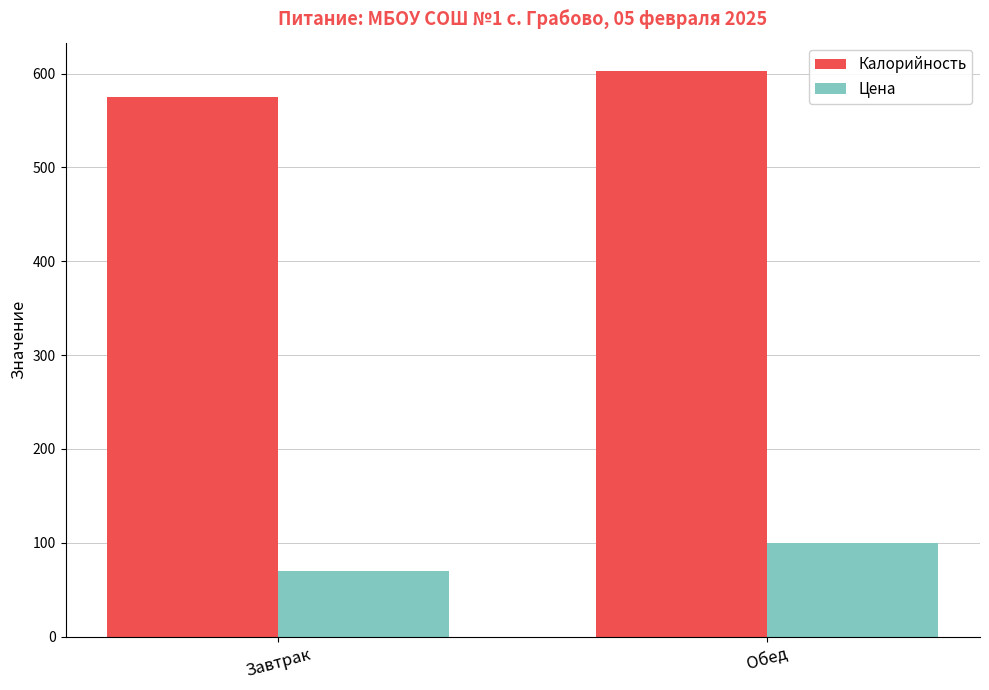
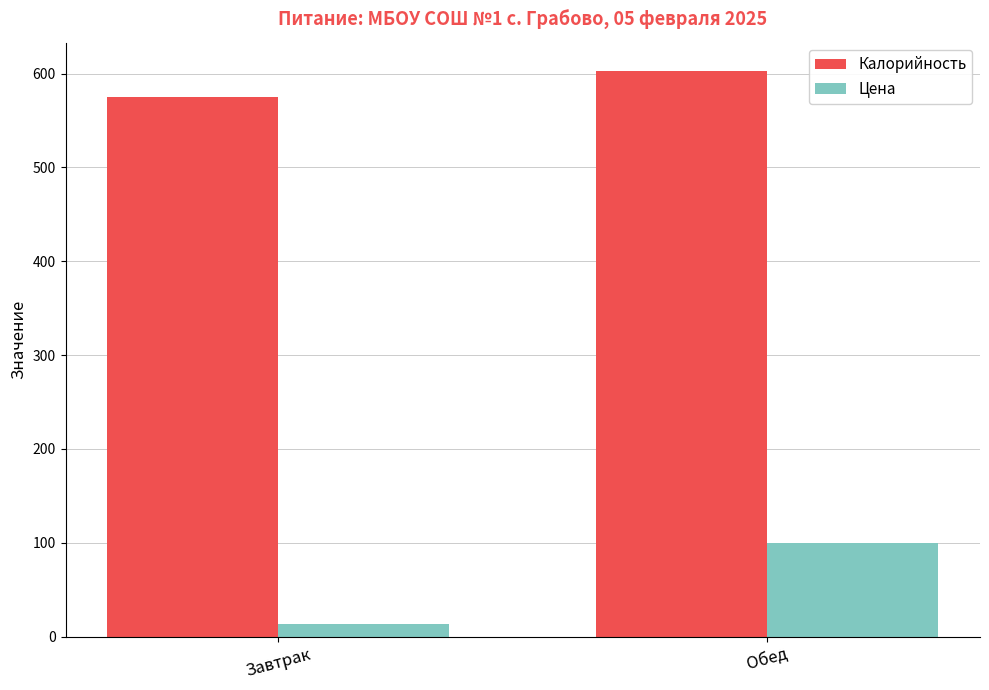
Цена, Завтрак: 70 -> 10
